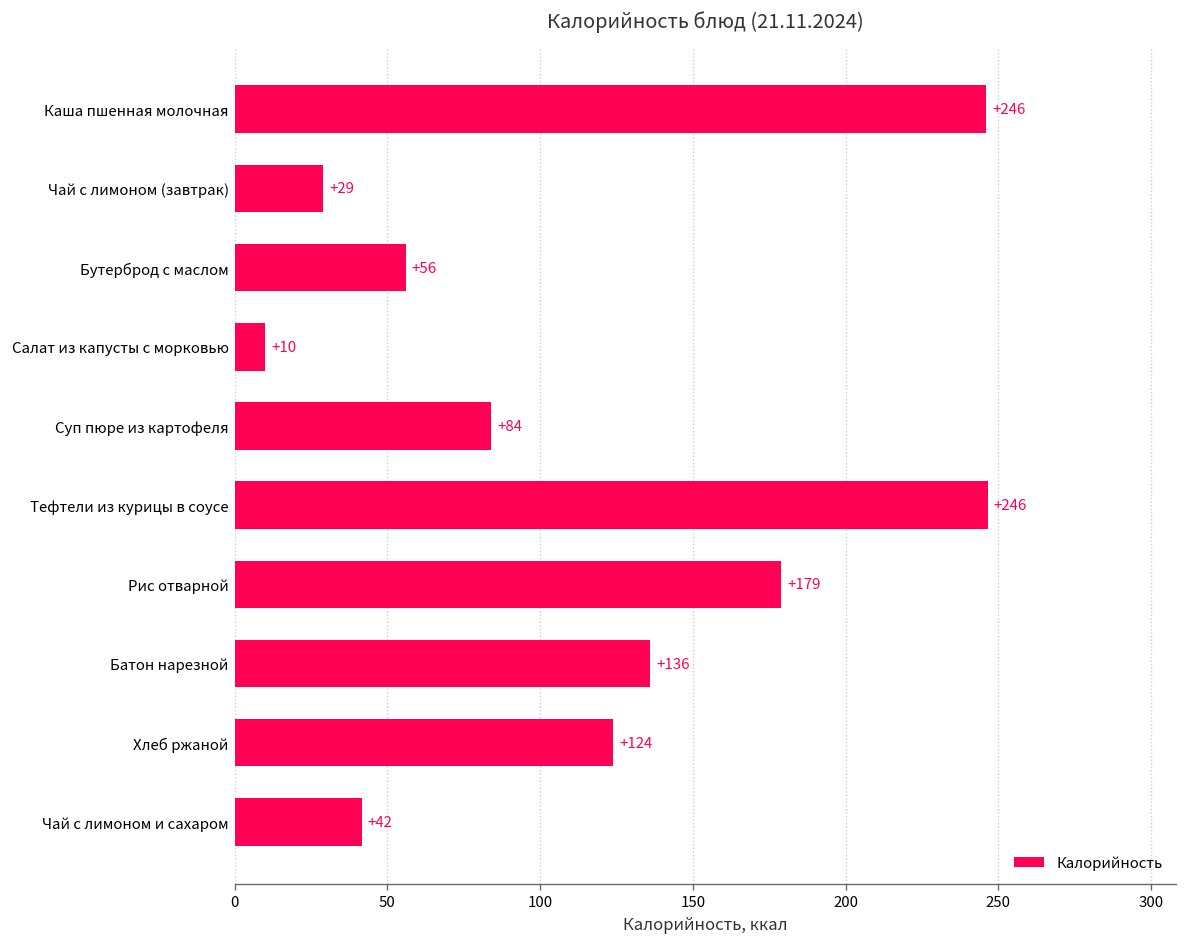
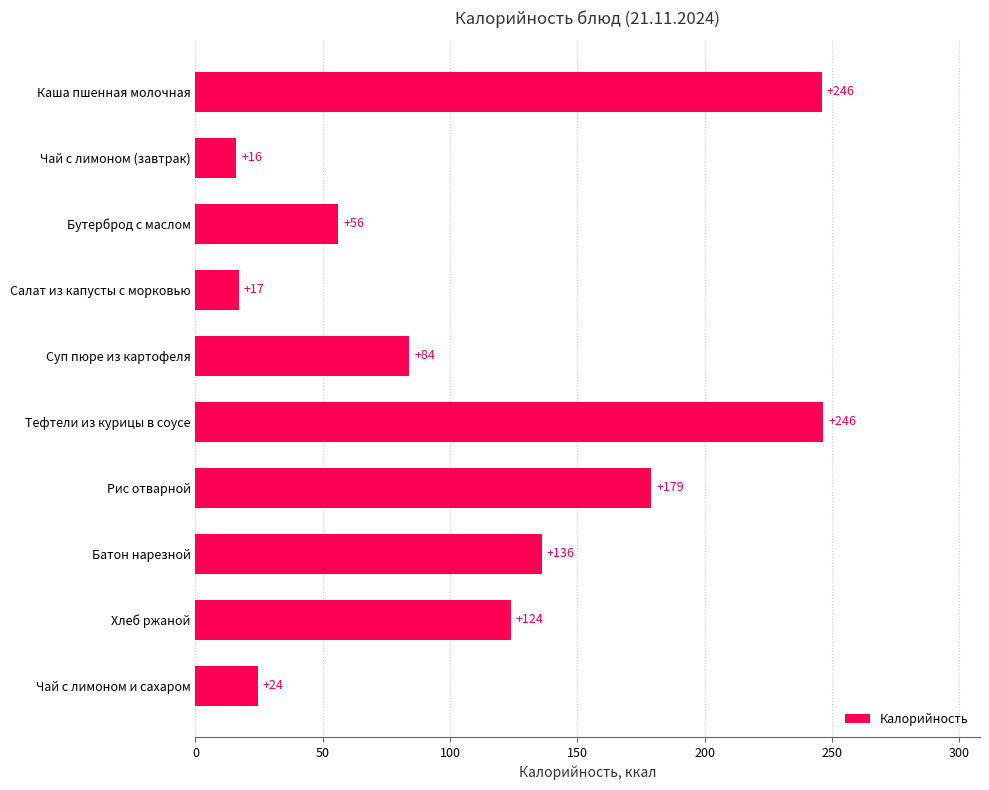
Чай с лимоном (завтрак): +29 -> +16
Салат из капусты с морковью: +10 -> +17
Чай с лимоном и сахаром: +42 -> +24
